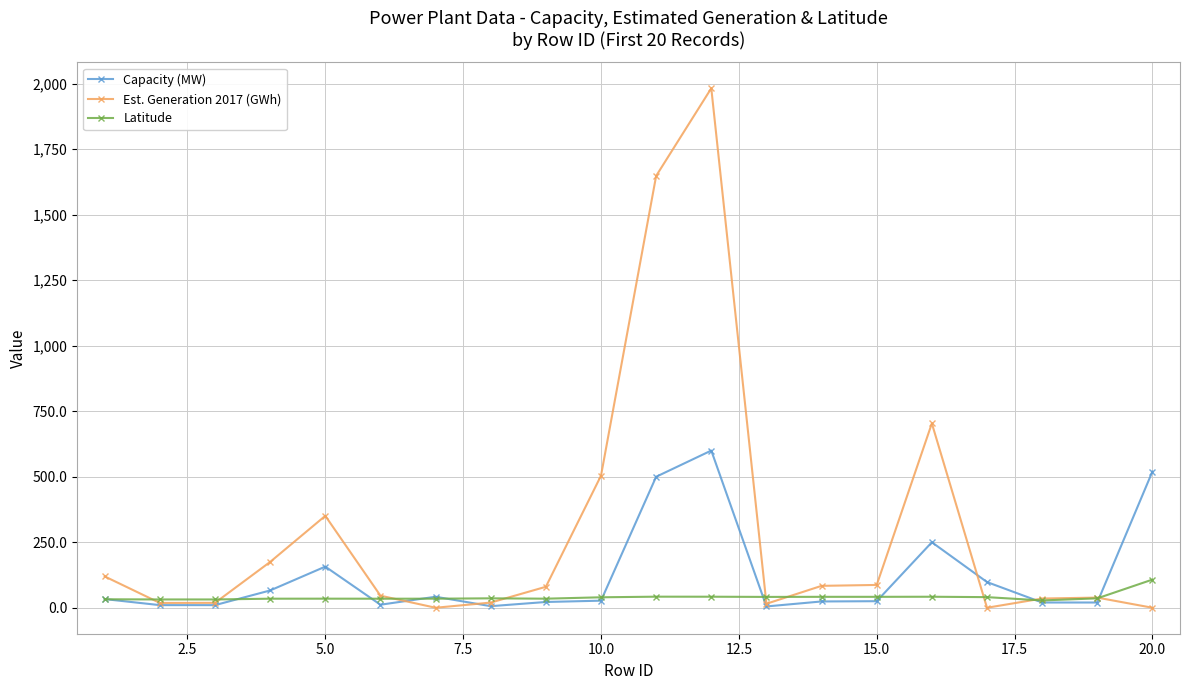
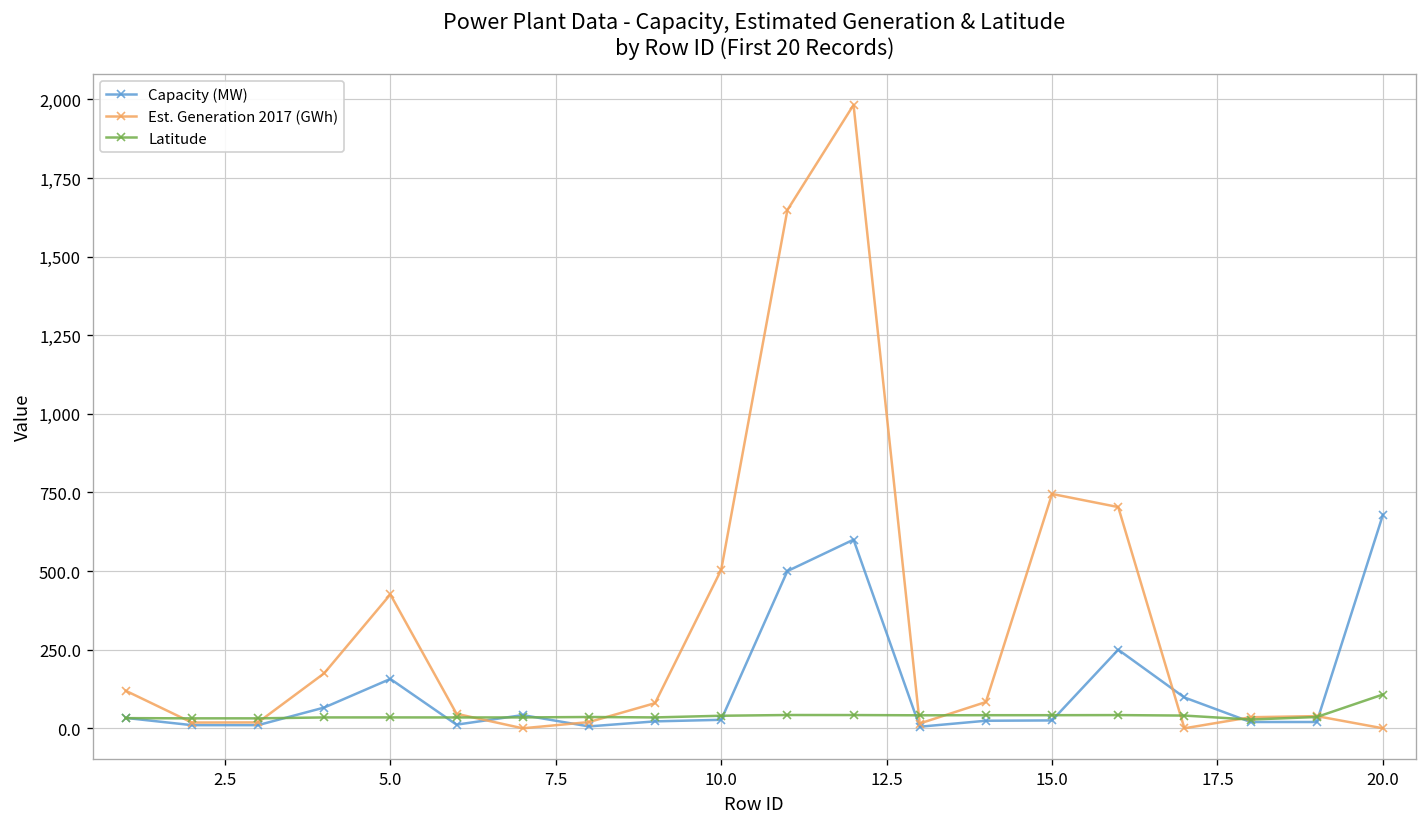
Est. Generation 2017 (GWh), 5.0: 350 -> 430
Est. Generation 2017 (GWh), 15.0: 90 -> 750
Capacity (MW), 20.0: 520 -> 680
